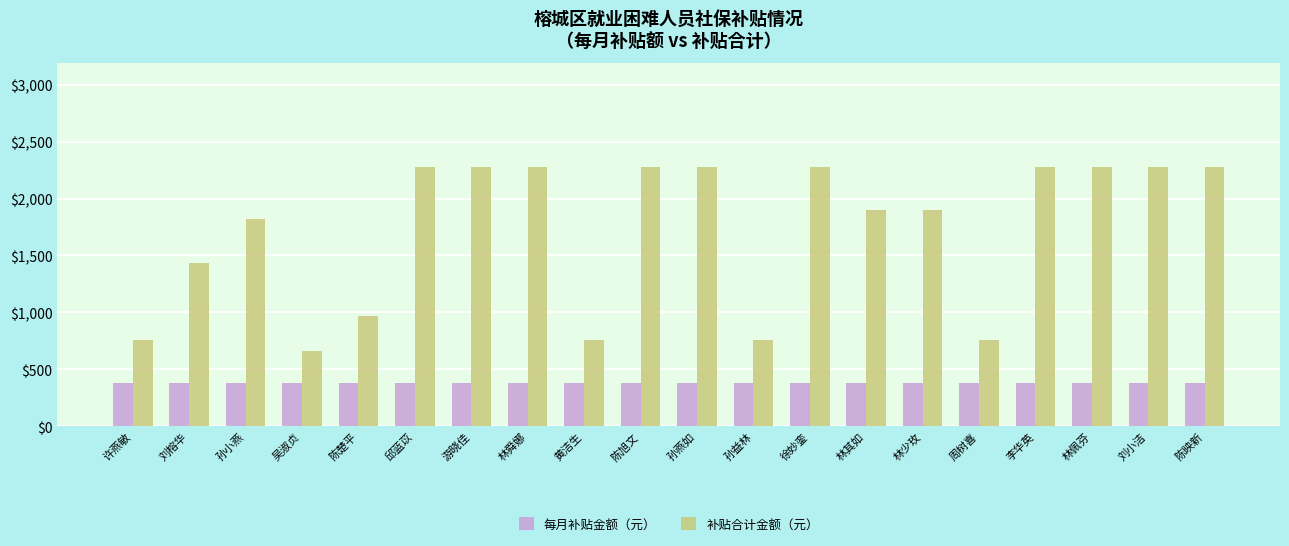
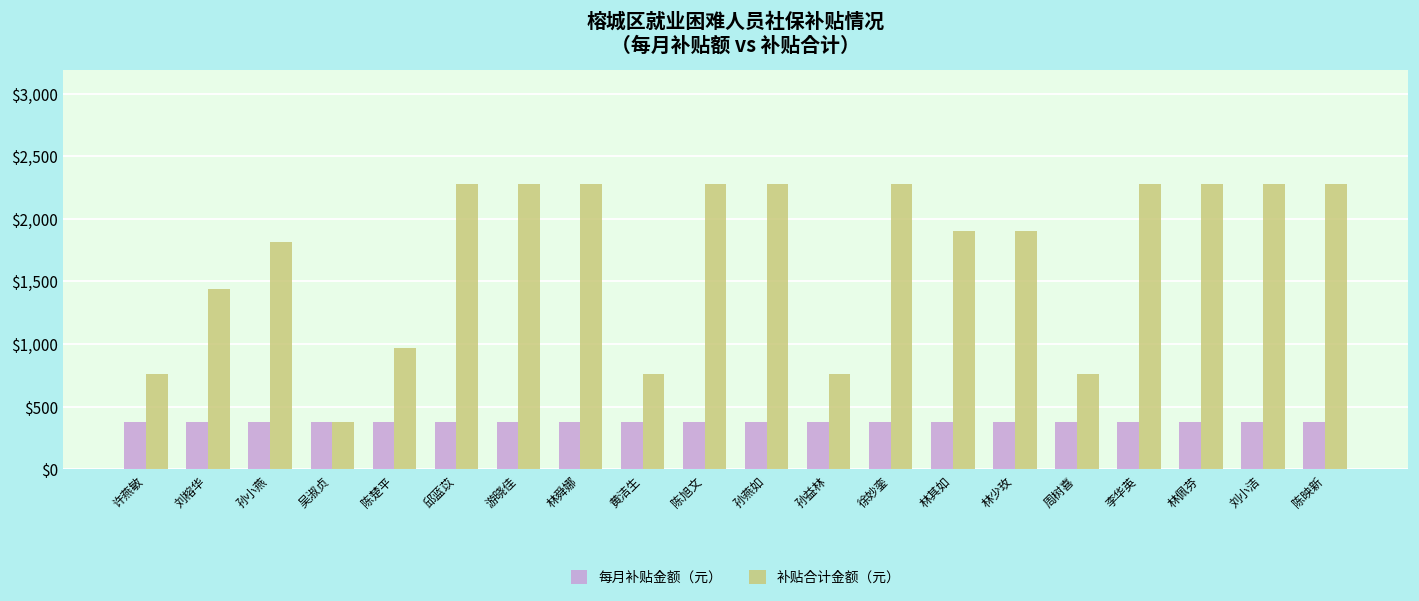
补贴合计金额（元）, 吴淑贞: $660 -> $380
